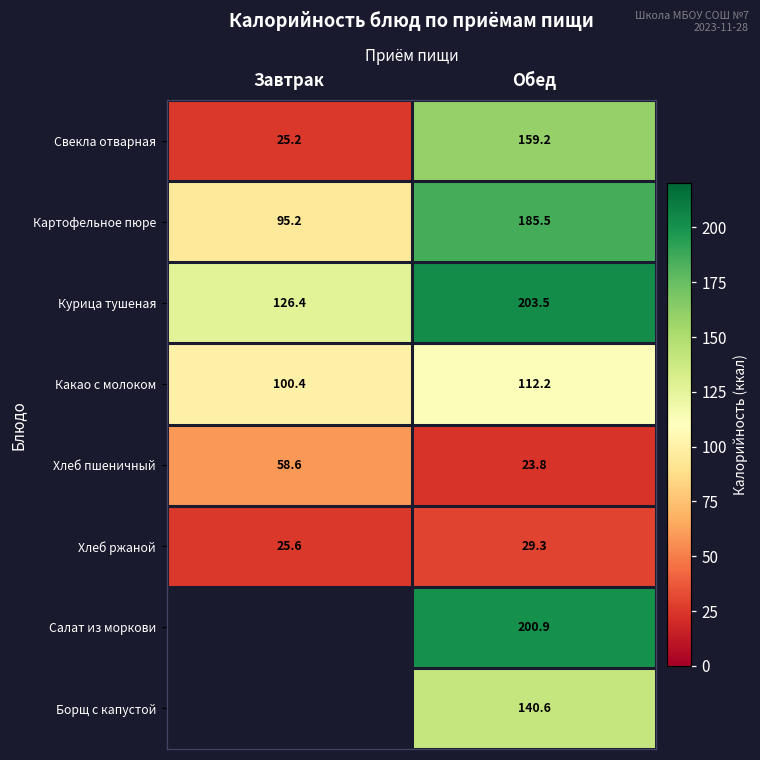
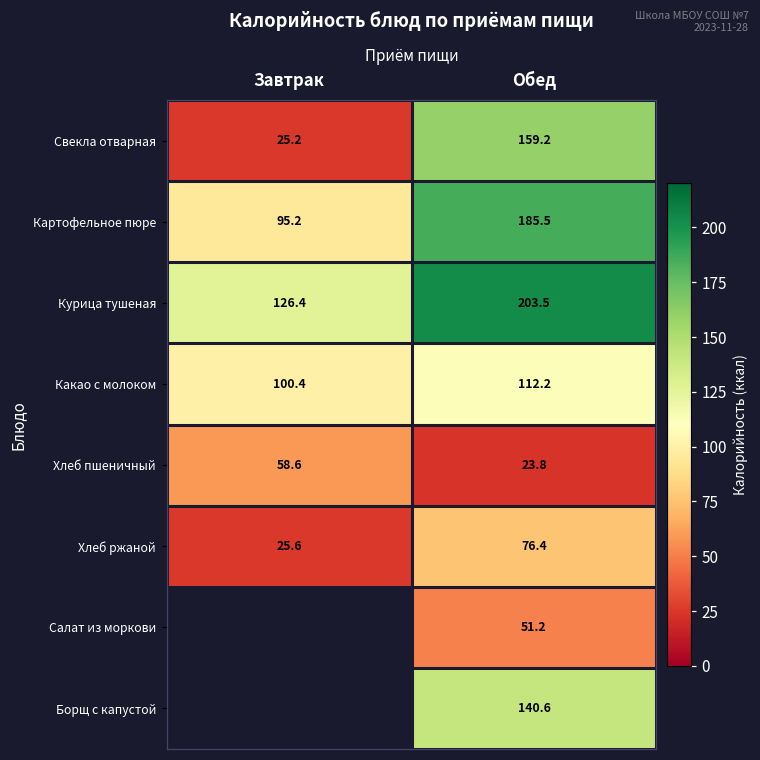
Хлеб ржаной, Обед: 29.3 -> 76.4
Салат из моркови, Обед: 200.9 -> 51.2
